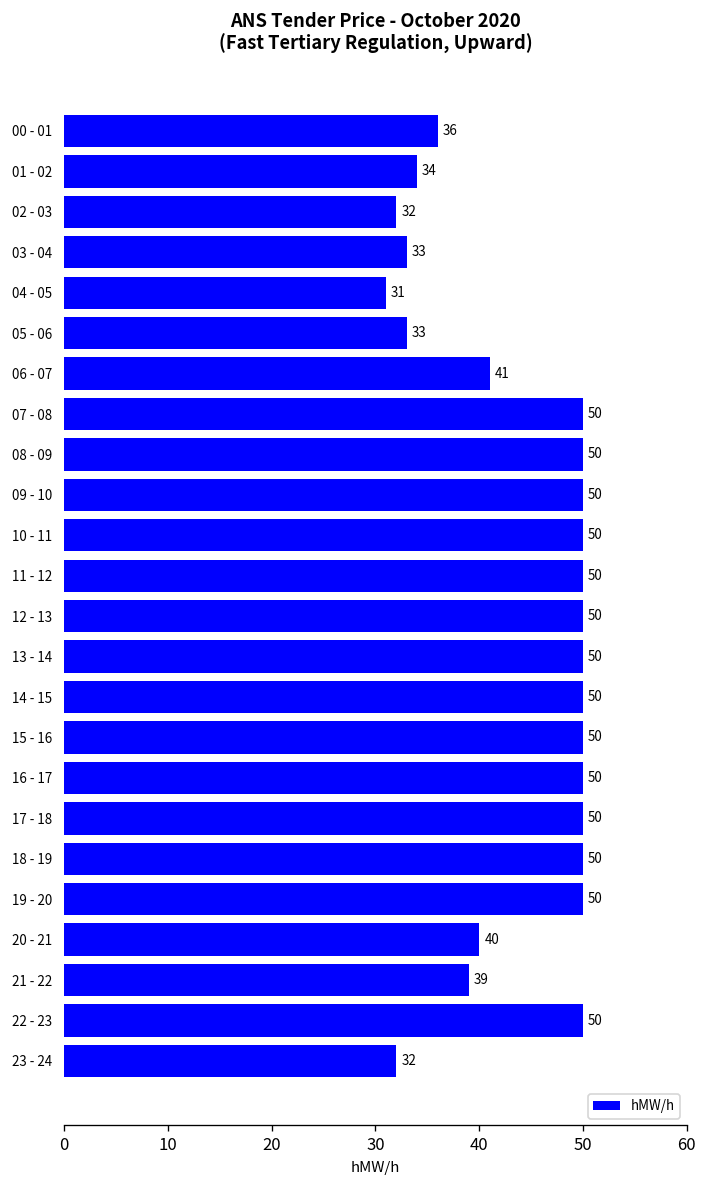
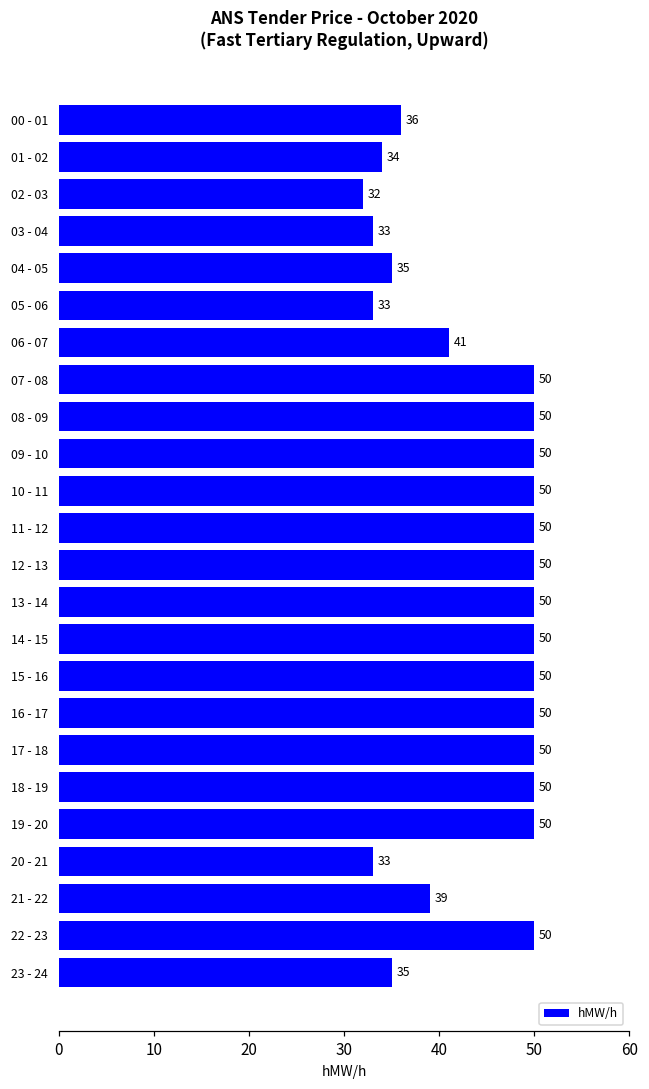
04 - 05: 31 -> 35
20 - 21: 40 -> 33
23 - 24: 32 -> 35
